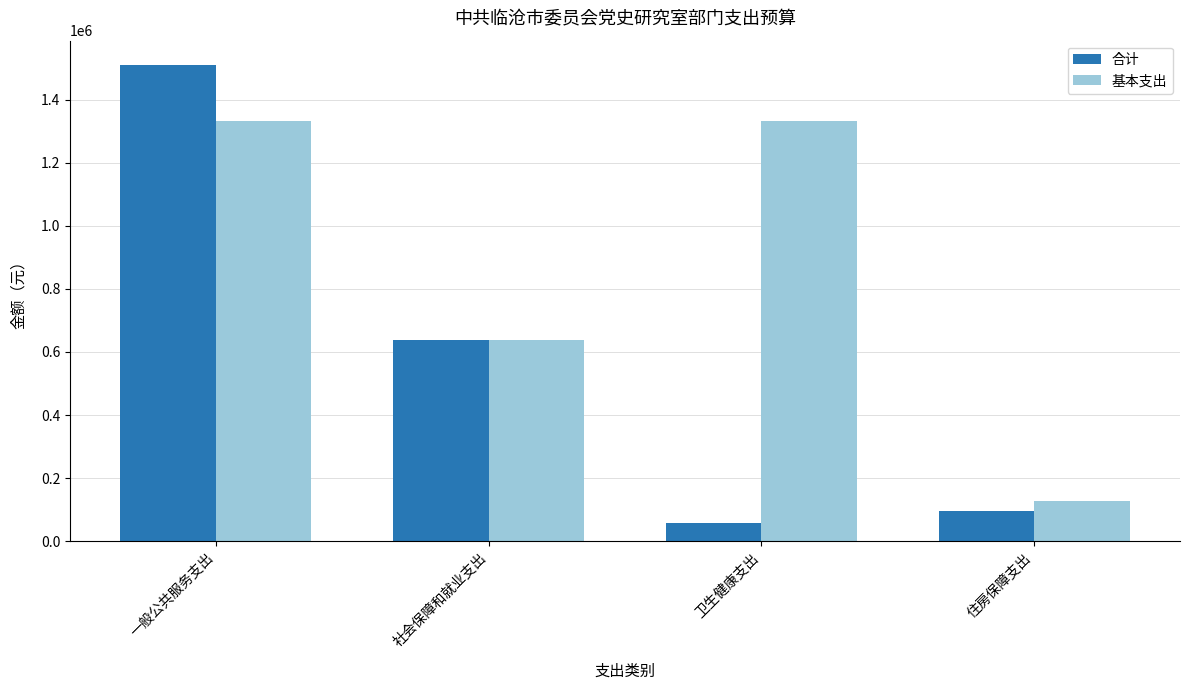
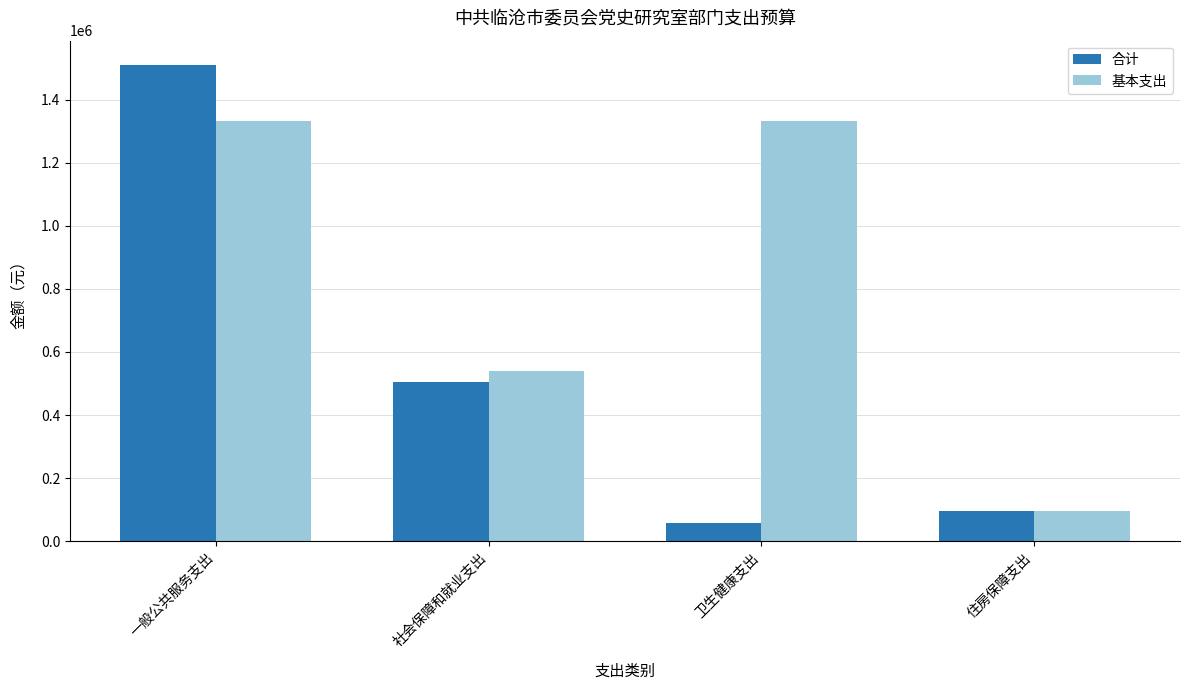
合计, 社会保障和就业支出: 640000 -> 500000
基本支出, 社会保障和就业支出: 640000 -> 540000
基本支出, 住房保障支出: 130000 -> 100000
